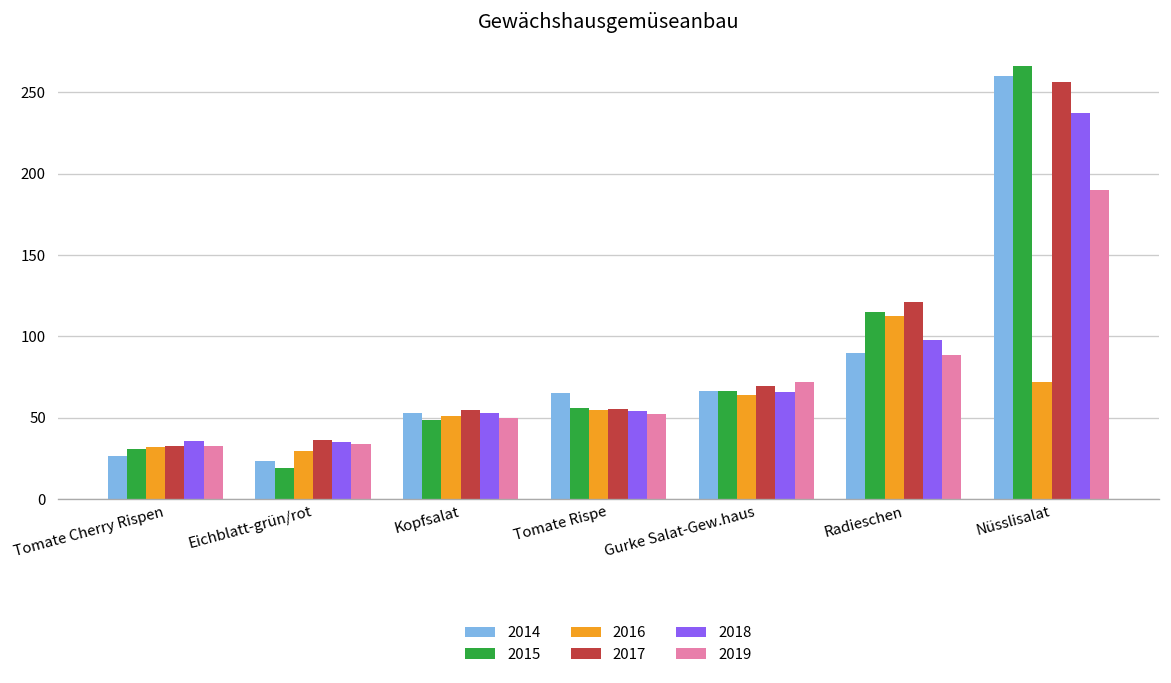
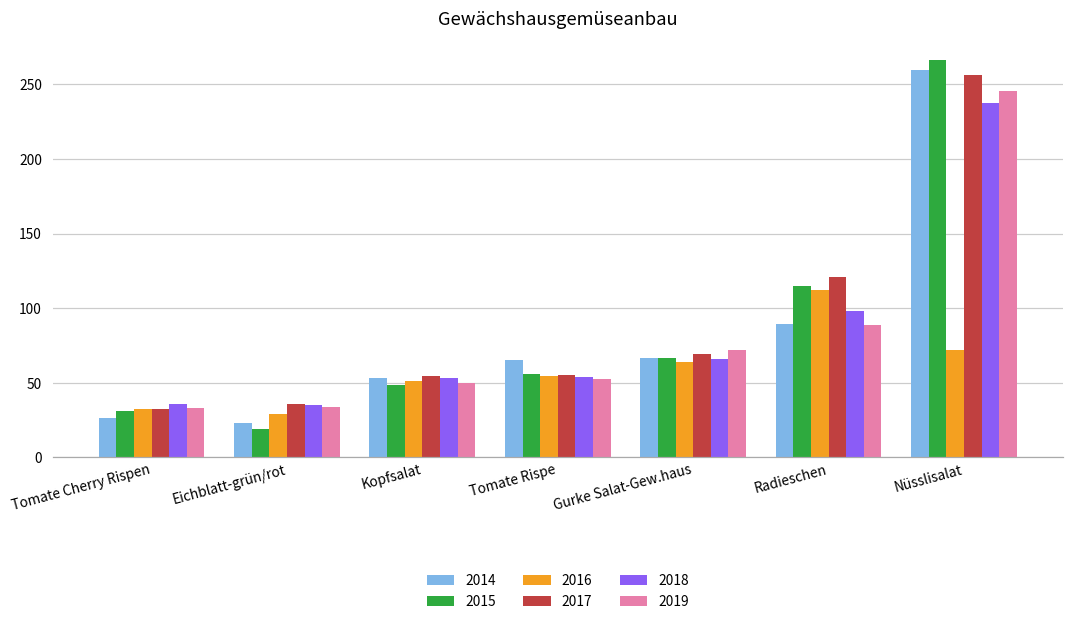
2019, Nüsslisalat: 190 -> 245
